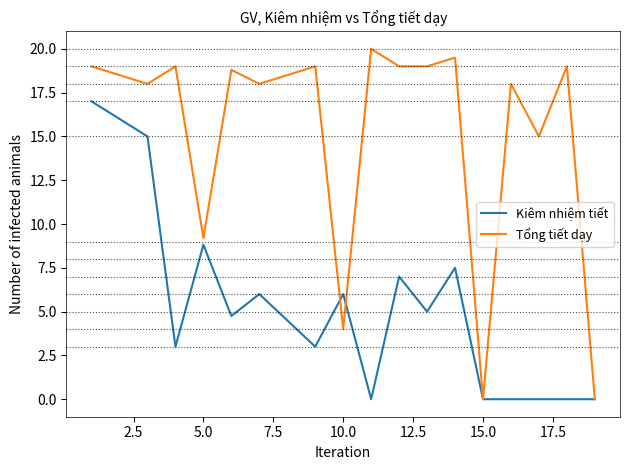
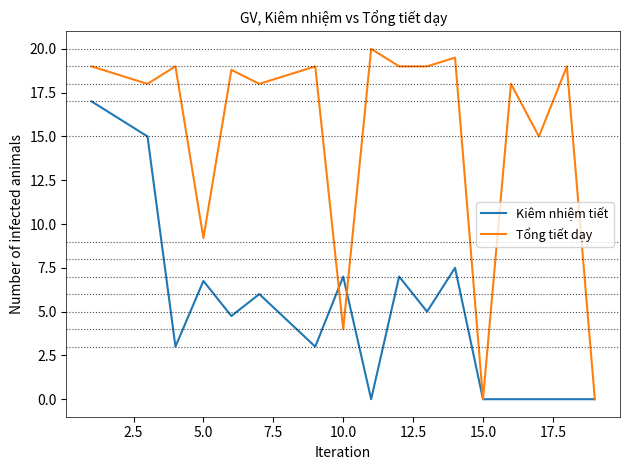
Kiêm nhiệm tiết, 5.0: 8.8 -> 6.8
Kiêm nhiệm tiết, 10.0: 6 -> 7
